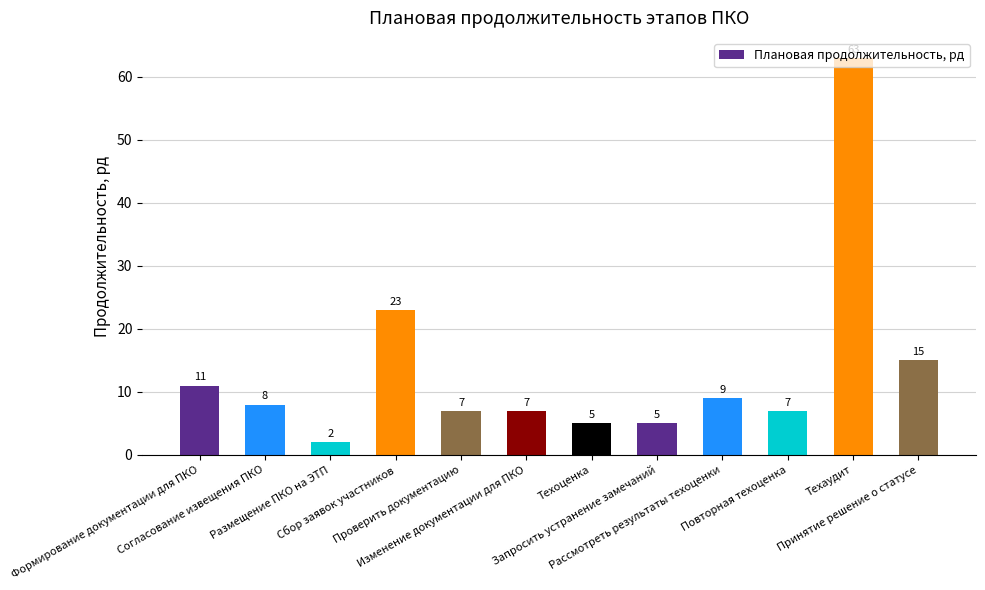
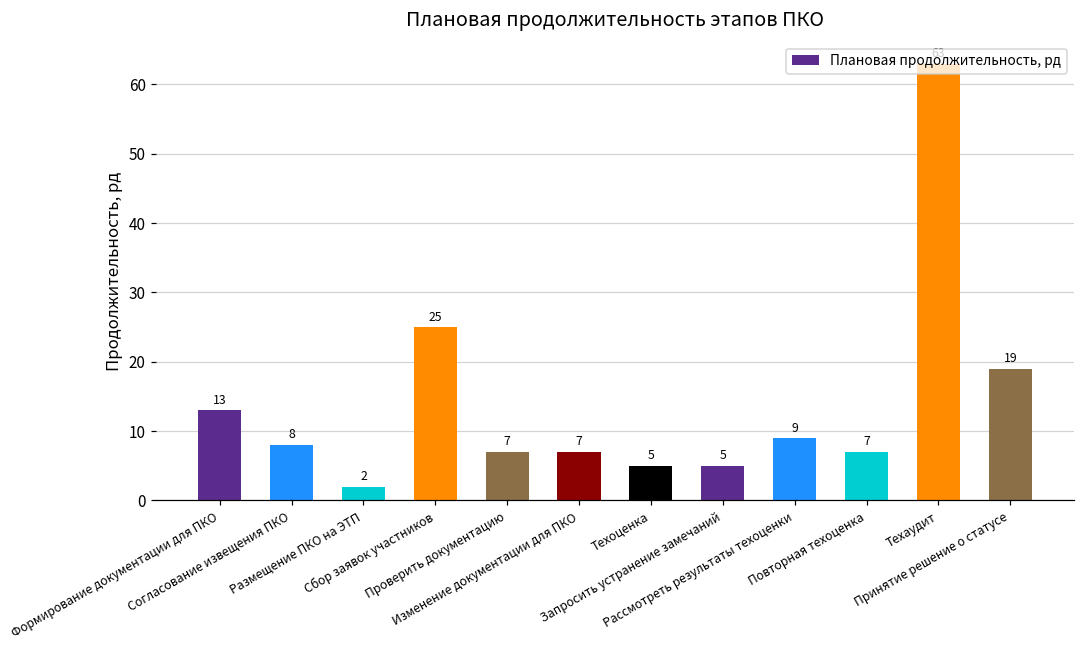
Формирование документации для ПКО: 11 -> 13
Сбор заявок участников: 23 -> 25
Принятие решение о статусе: 15 -> 19
